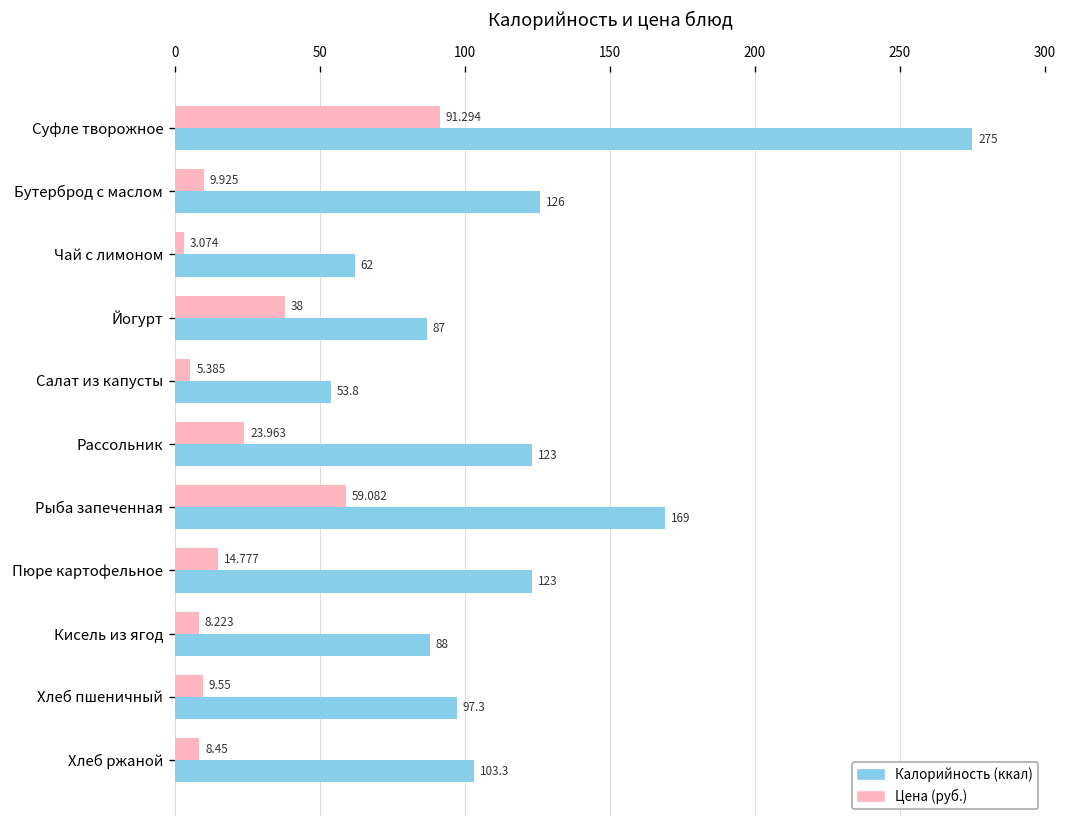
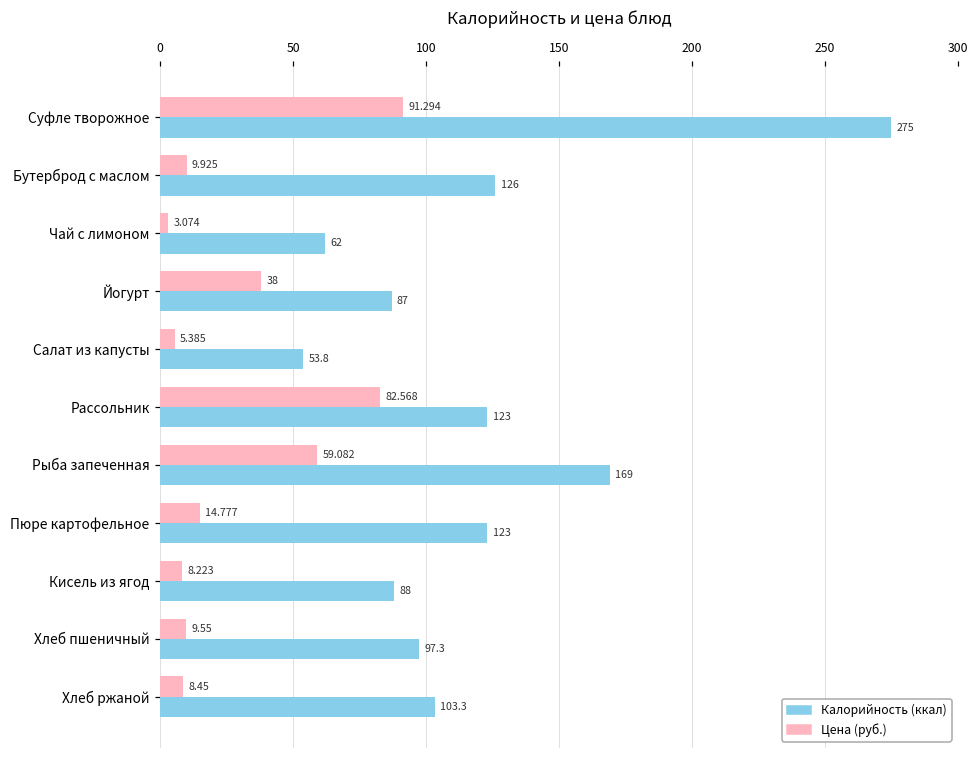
Цена (руб.), Рассольник: 23.963 -> 82.568
